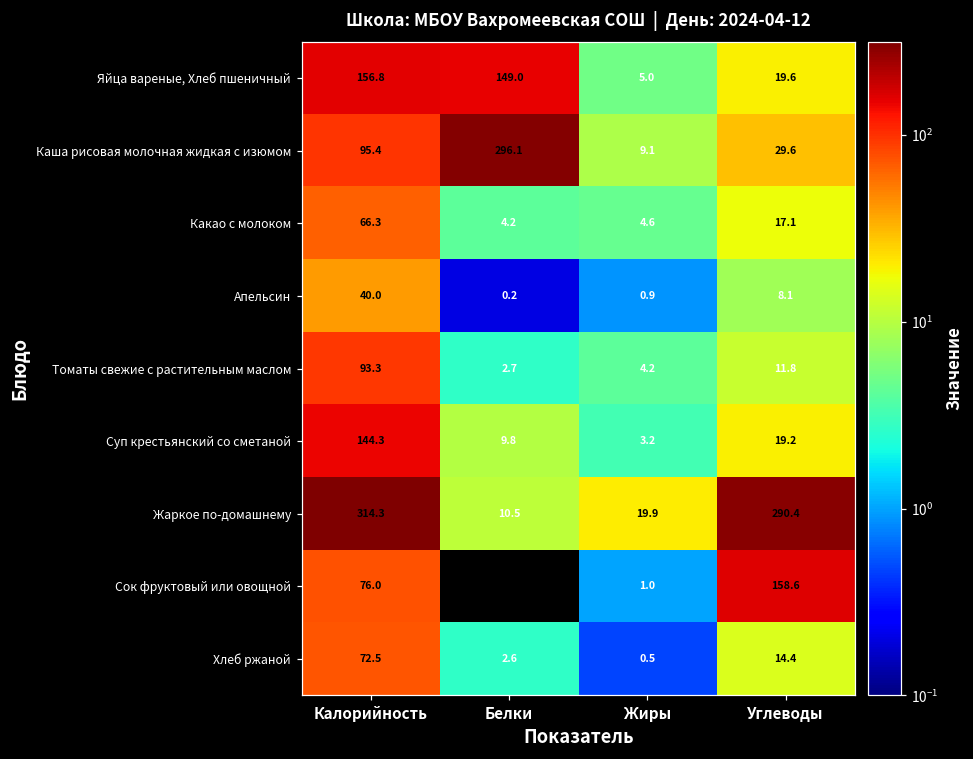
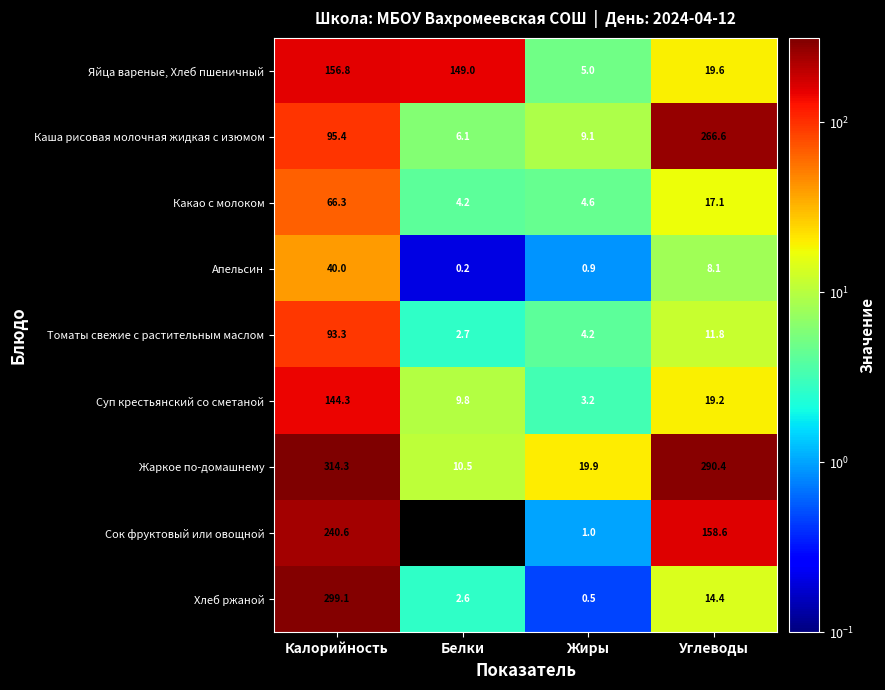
Каша рисовая молочная жидкая с изюмом, Белки: 296.1 -> 6.1
Каша рисовая молочная жидкая с изюмом, Углеводы: 29.6 -> 266.6
Сок фруктовый или овощной, Калорийность: 76.0 -> 240.6
Хлеб ржаной, Калорийность: 72.5 -> 299.1
